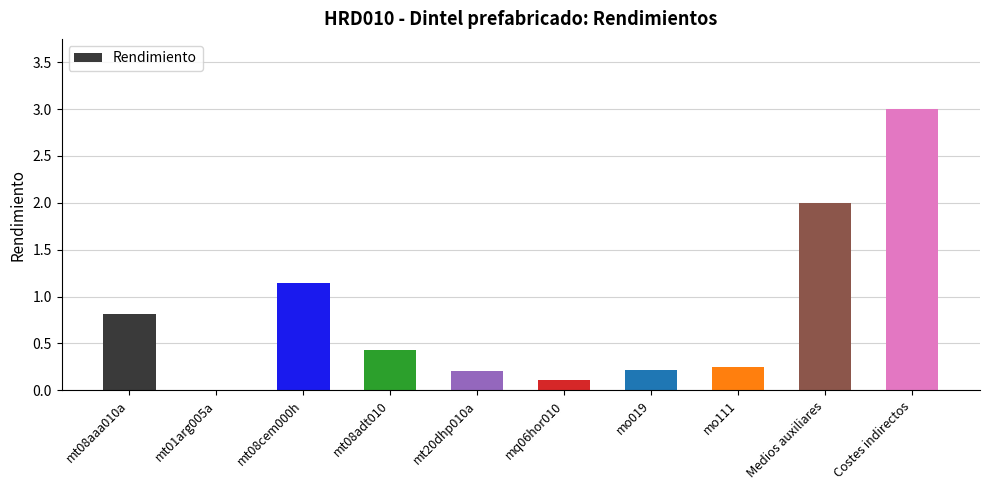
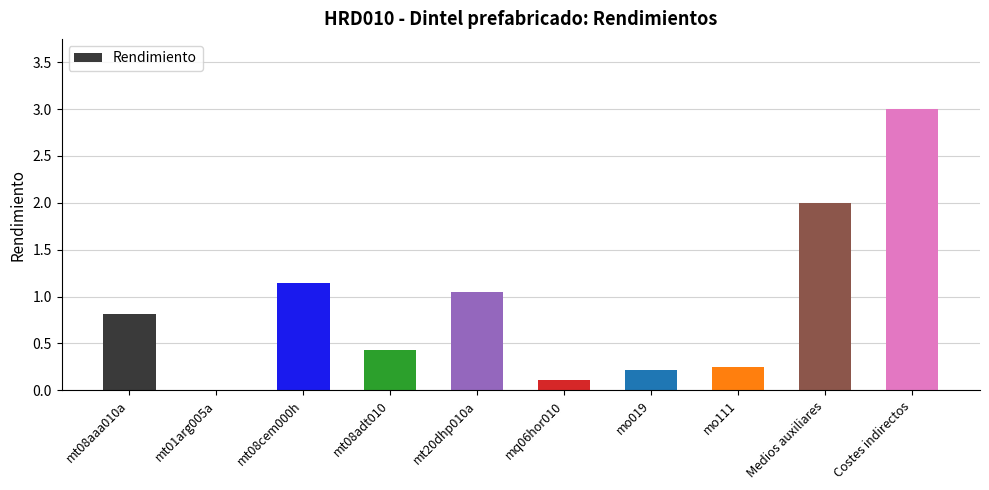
mt20dhp010a: 0.2 -> 1.1
